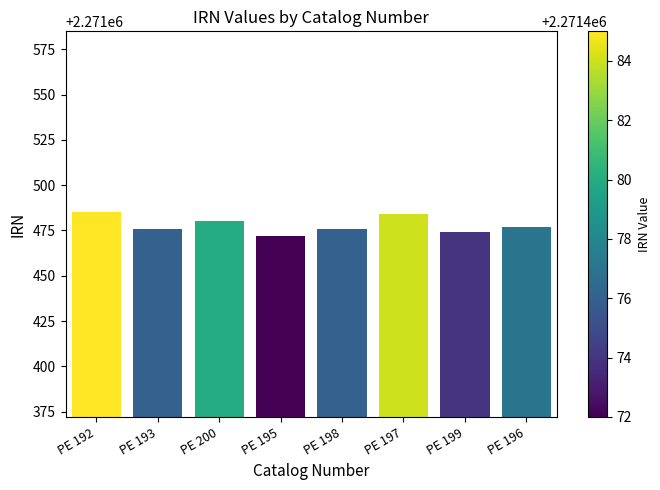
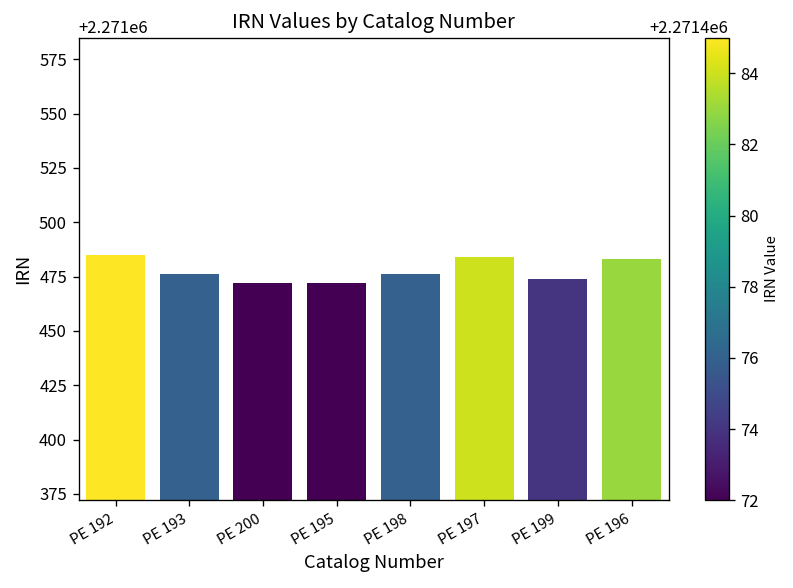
PE 200: 2271480 -> 2271472
PE 196: 2271477 -> 2271483
